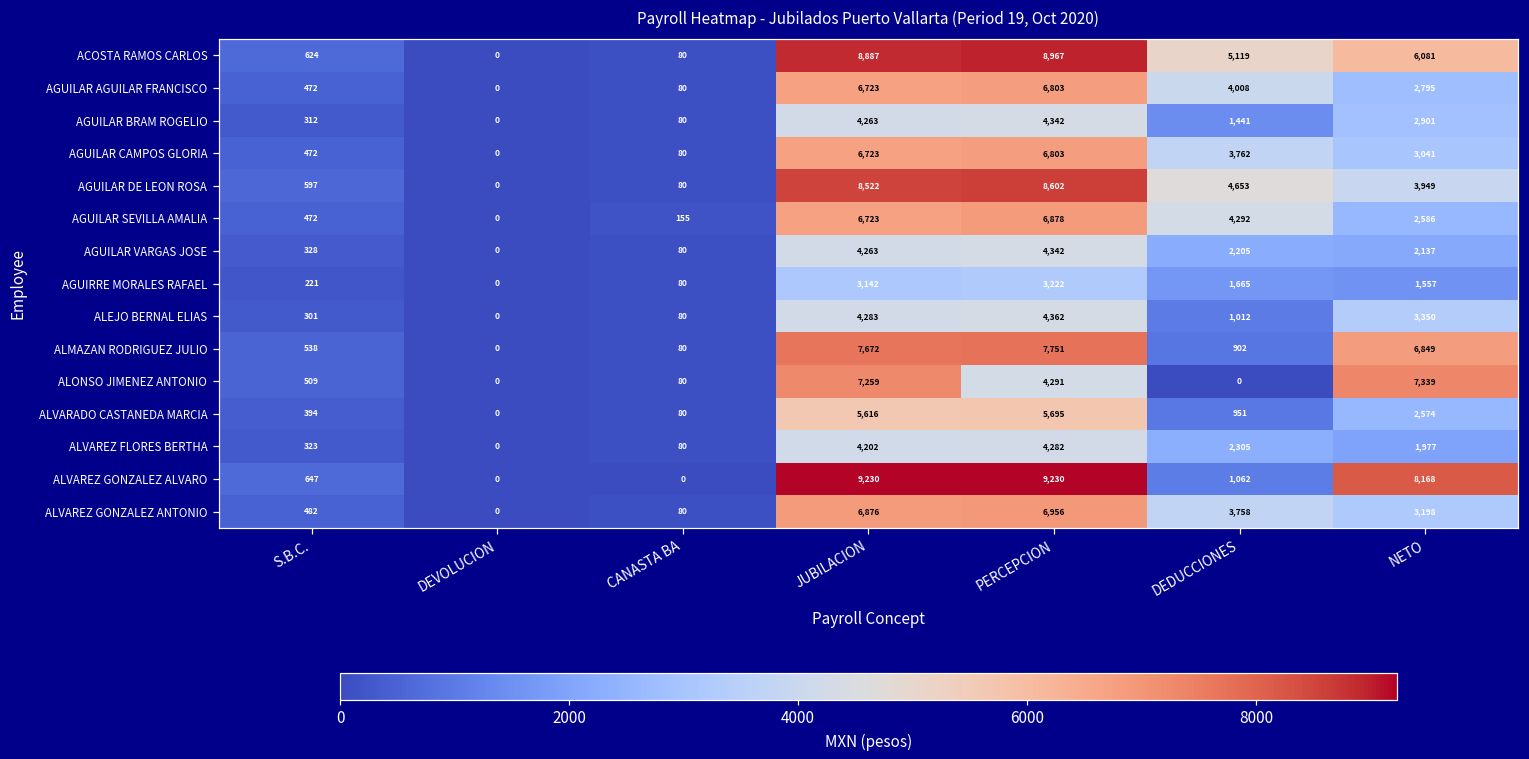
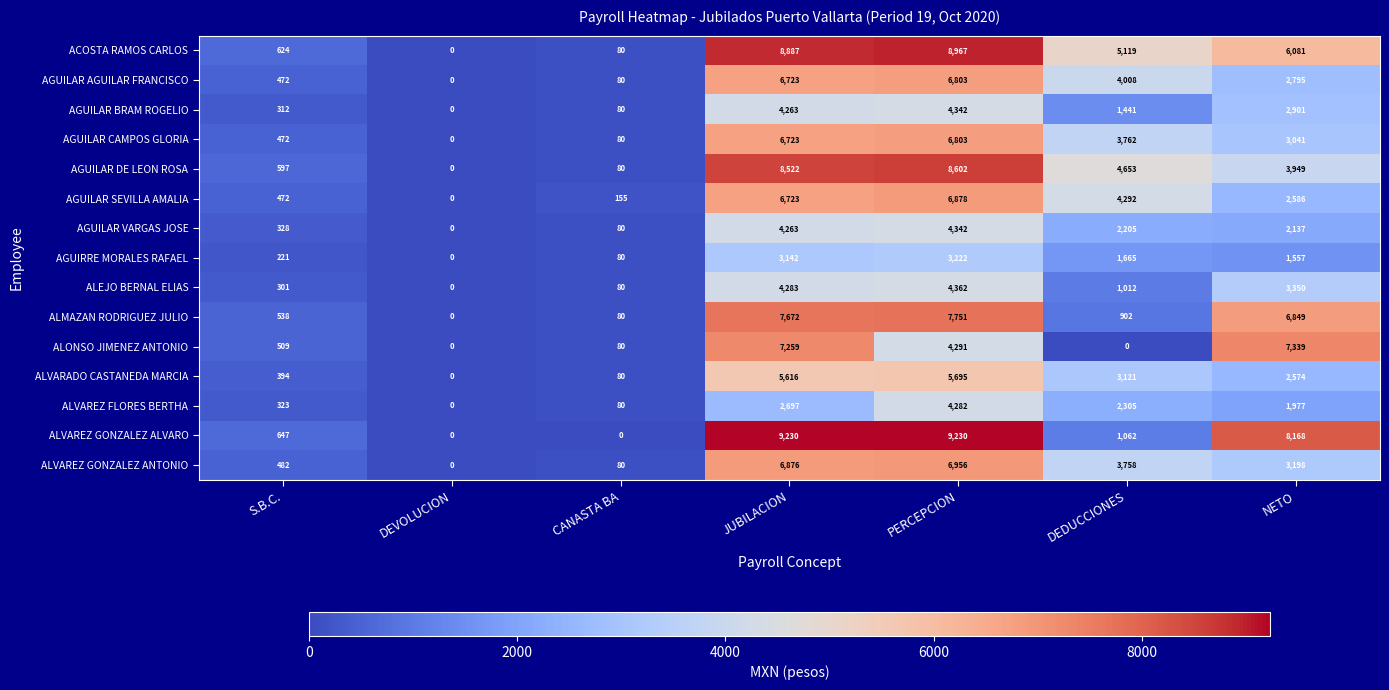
ALVARADO CASTANEDA MARCIA, DEDUCCIONES: 951 -> 3,121
ALVAREZ FLORES BERTHA, JUBILACION: 4,202 -> 2,697
